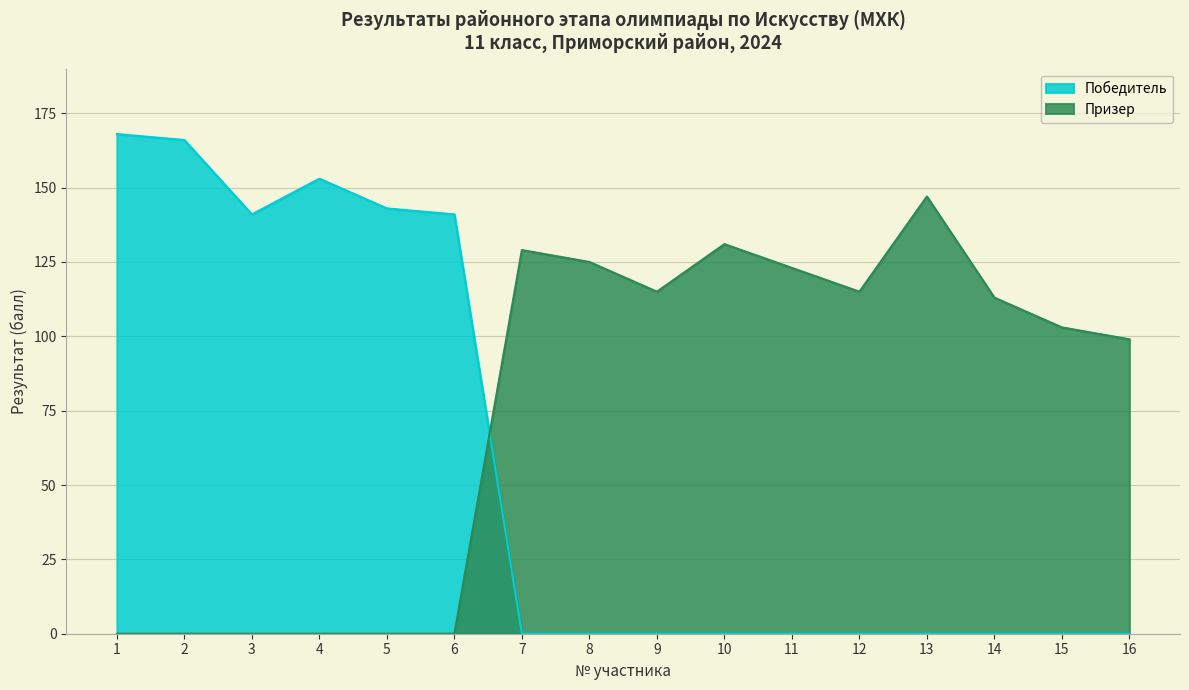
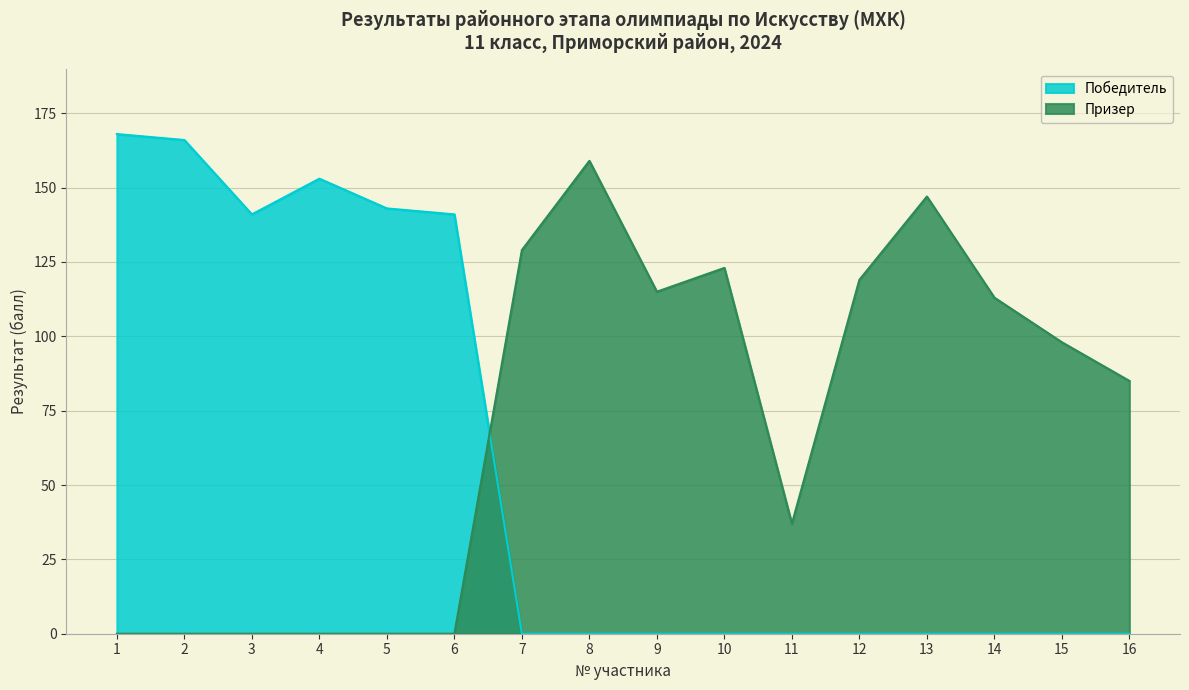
Призер, 8: 125 -> 159
Призер, 10: 131 -> 123
Призер, 11: 123 -> 37
Призер, 12: 115 -> 119
Призер, 15: 103 -> 98
Призер, 16: 99 -> 85
